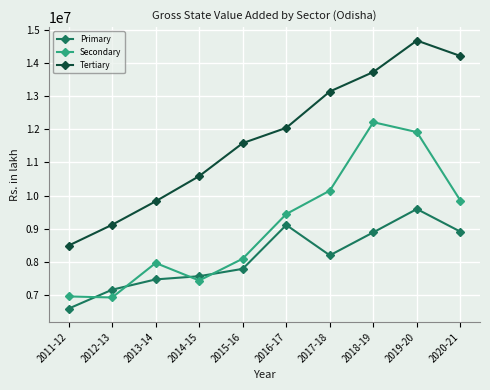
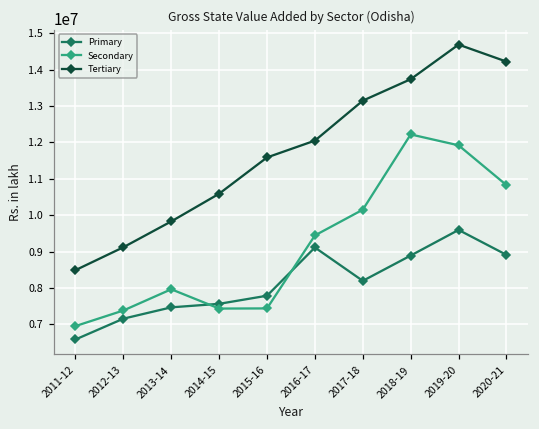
Secondary, 2012-13: 6900000 -> 7400000
Secondary, 2015-16: 8100000 -> 7400000
Secondary, 2020-21: 9800000 -> 10800000
